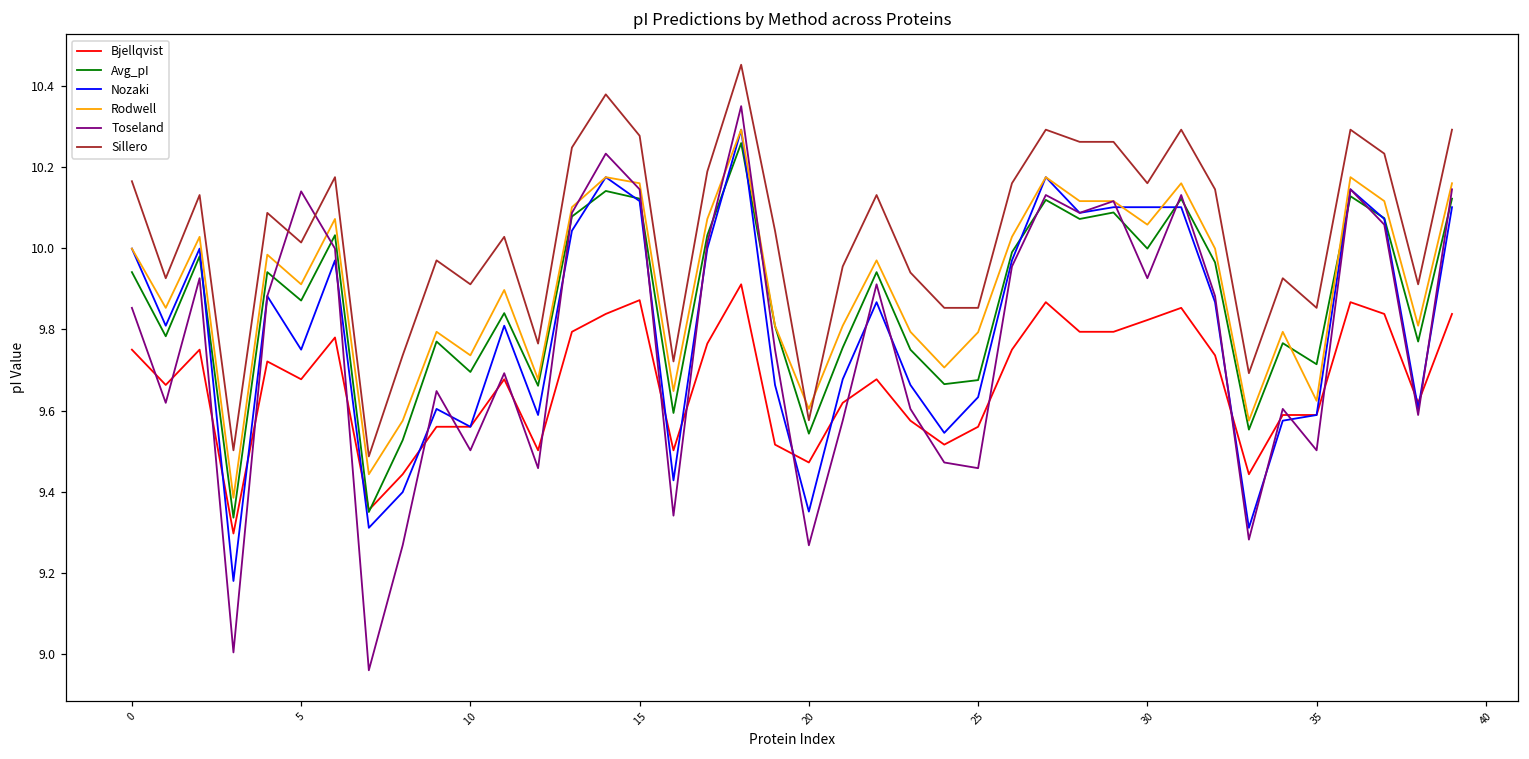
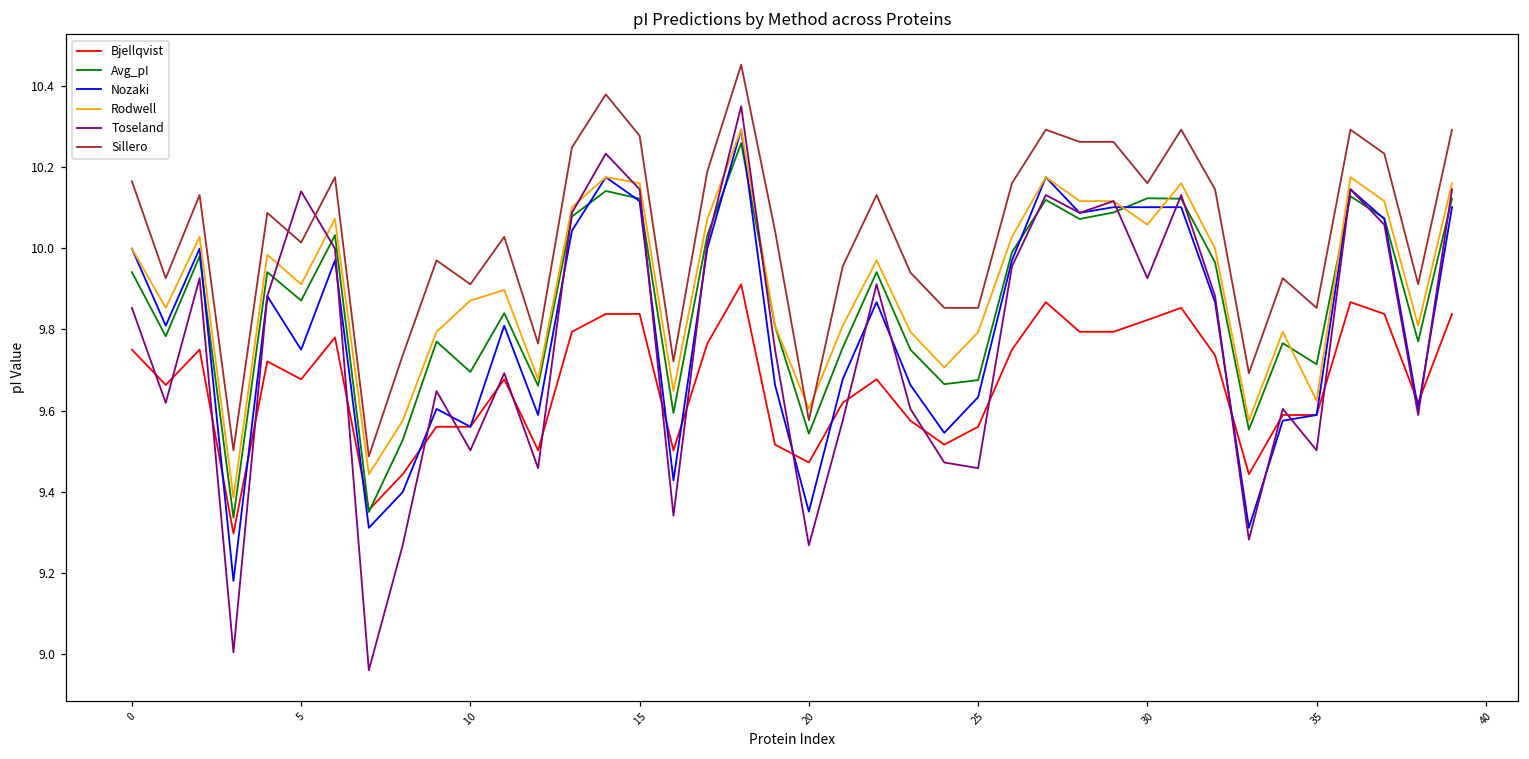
Rodwell, 10: 9.74 -> 9.87
Bjellqvist, 15: 9.87 -> 9.84
Avg_pI, 30: 10.00 -> 10.12
